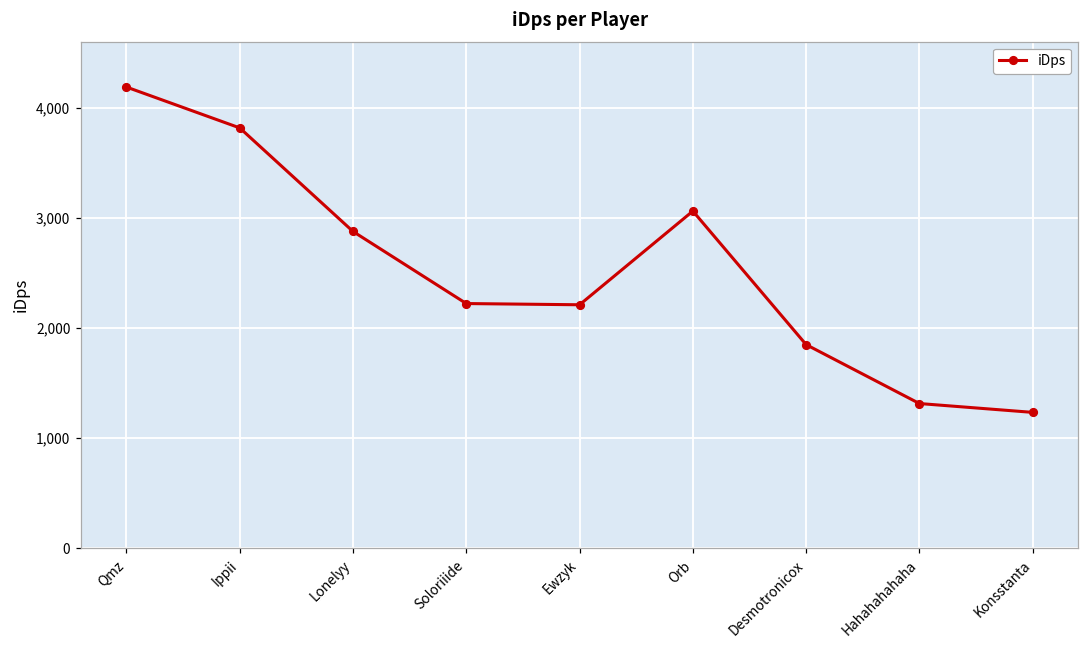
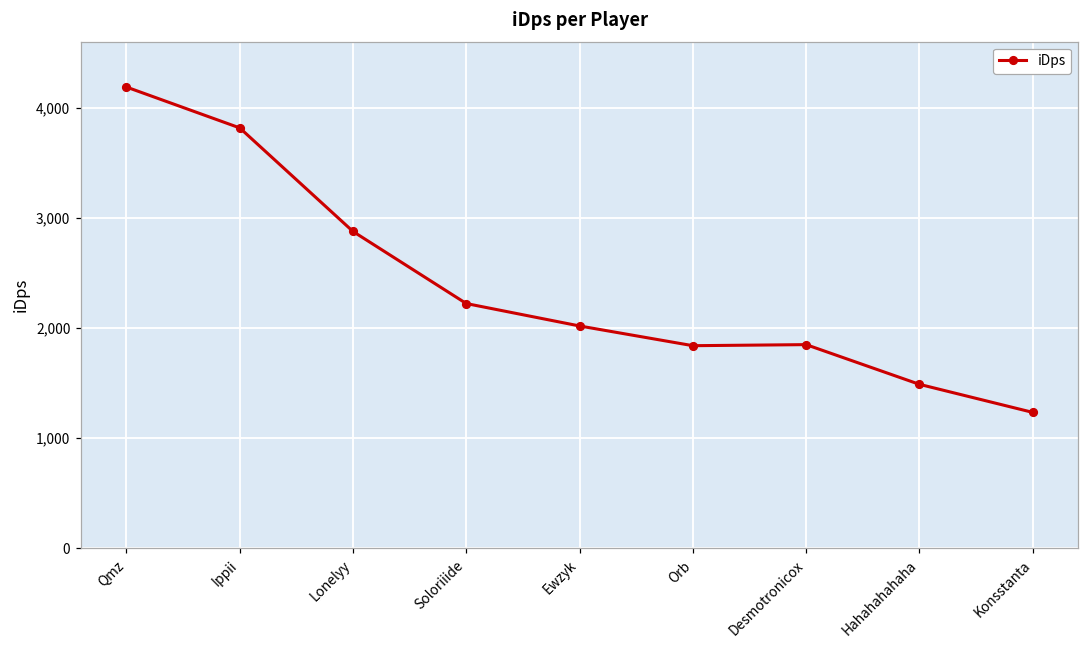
Ewzyk: 2,210 -> 2,020
Orb: 3,060 -> 1,840
Hahahahahaha: 1,310 -> 1,490
